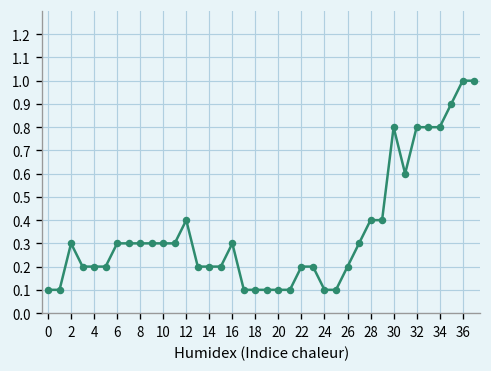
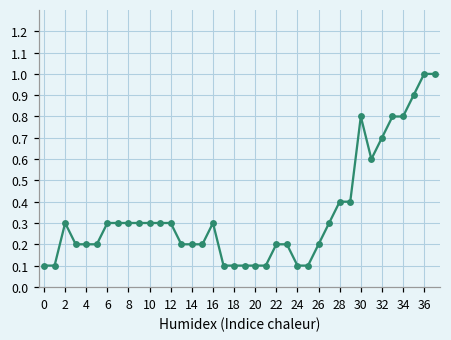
12: 0.4 -> 0.3
32: 0.8 -> 0.7
